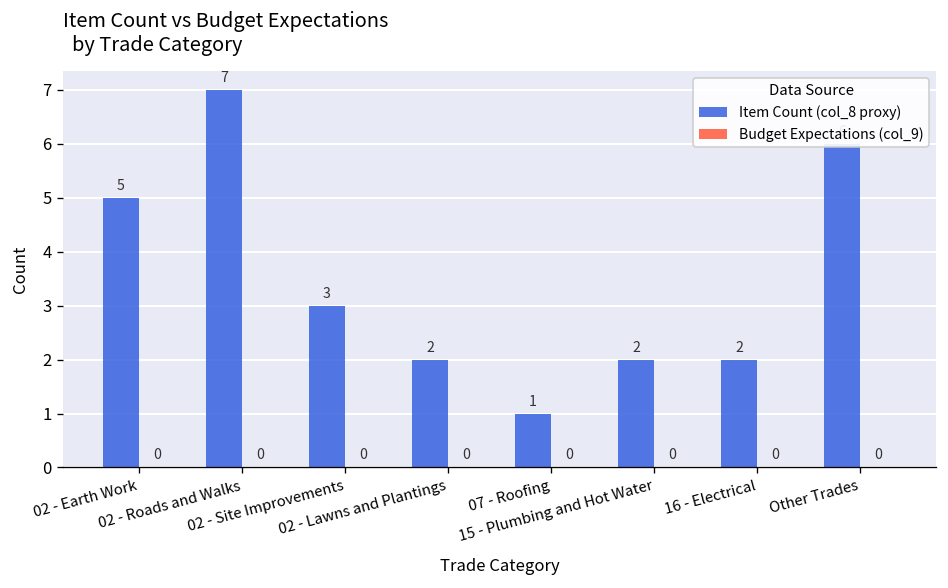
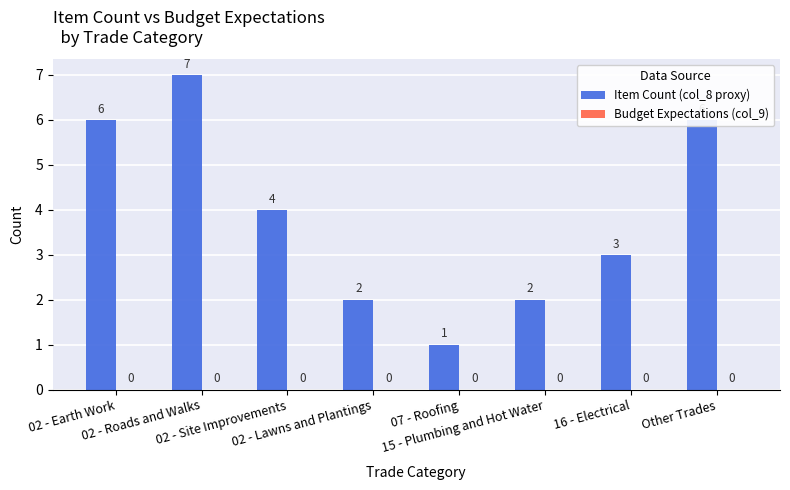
Item Count (col_8 proxy), 02 - Earth Work: 5 -> 6
Item Count (col_8 proxy), 02 - Site Improvements: 3 -> 4
Item Count (col_8 proxy), 16 - Electrical: 2 -> 3
